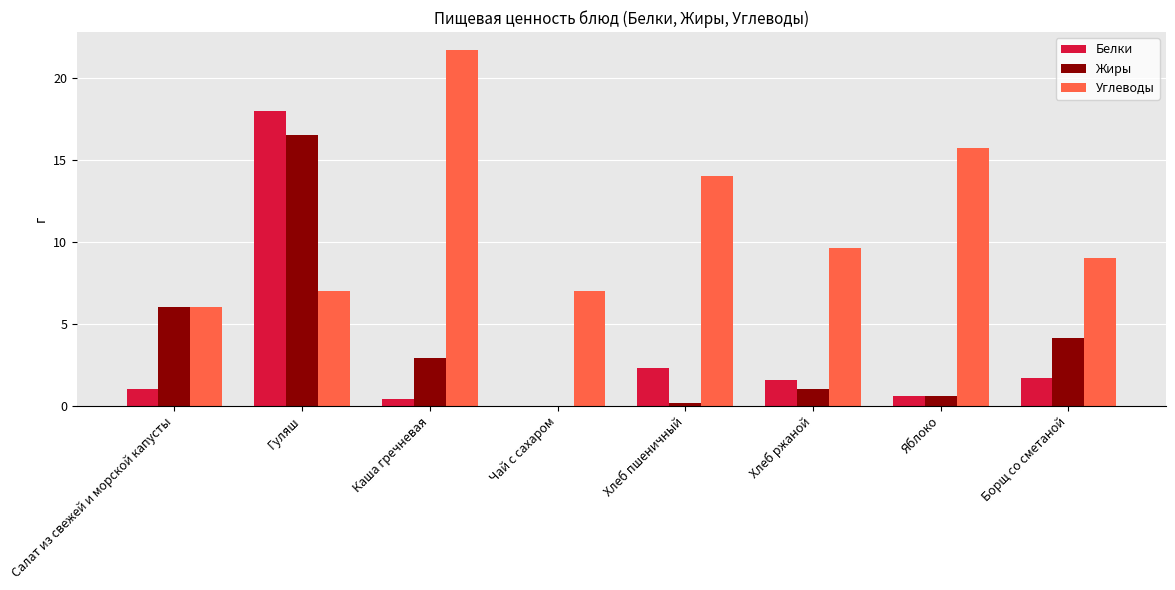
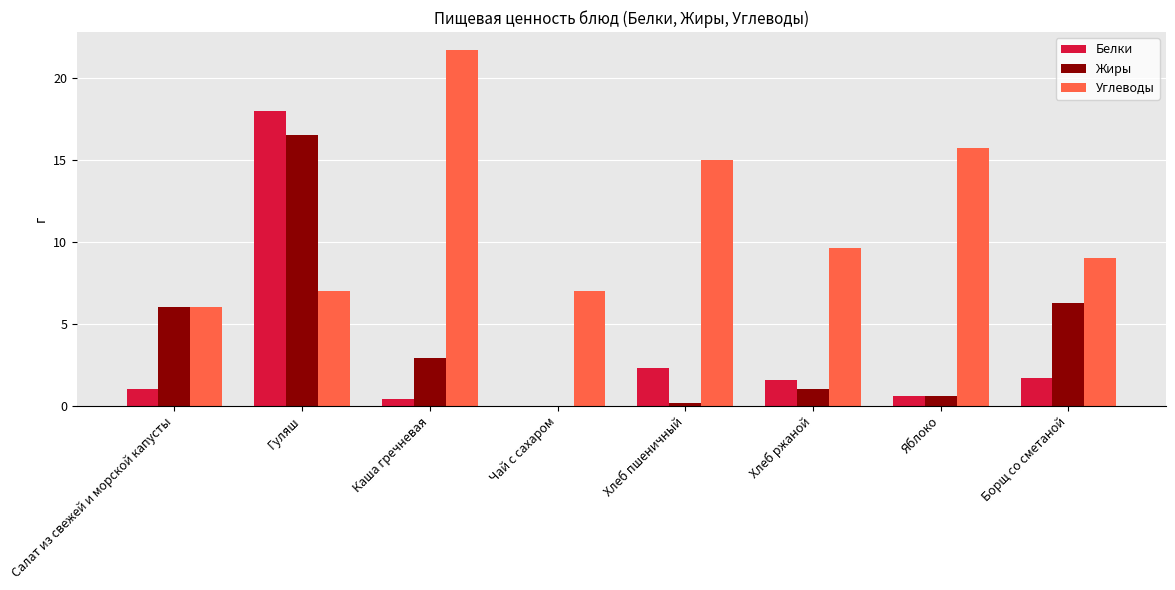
Углеводы, Хлеб пшеничный: 14 -> 15
Жиры, Борщ со сметаной: 4.2 -> 6.3
